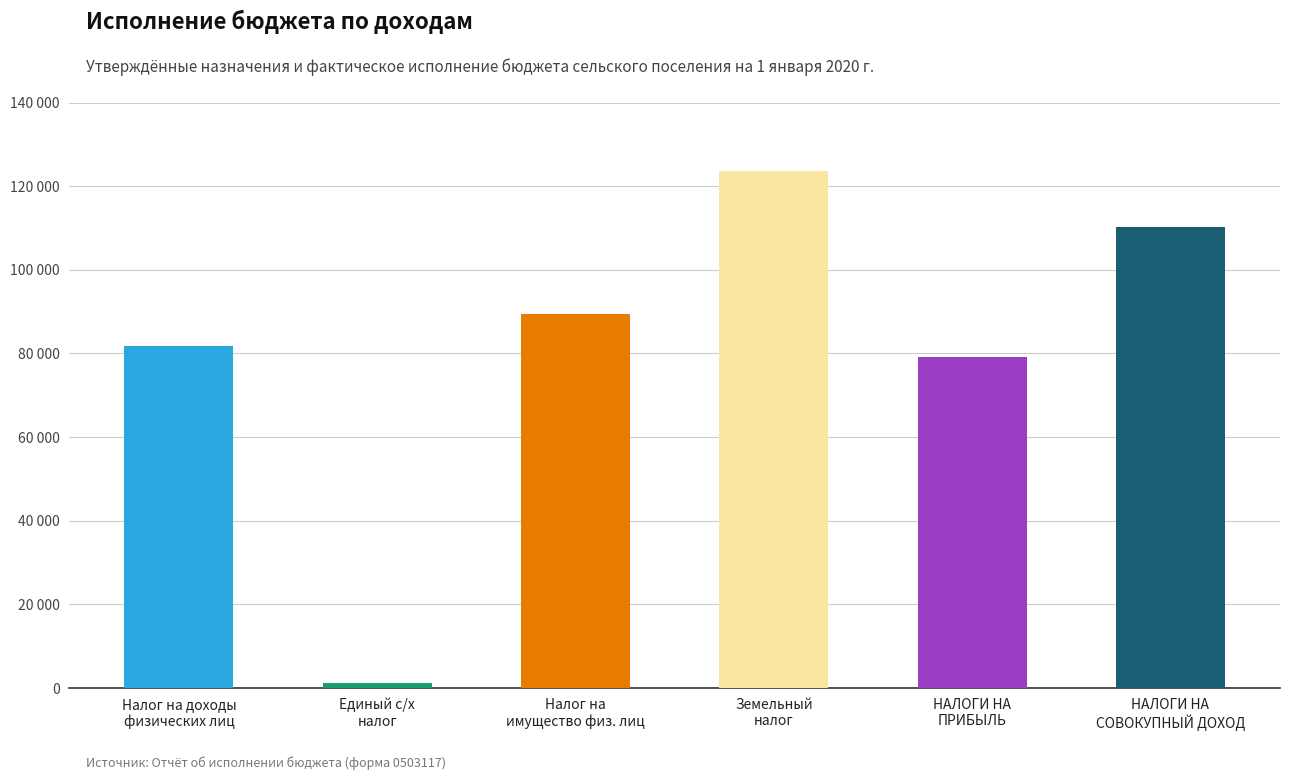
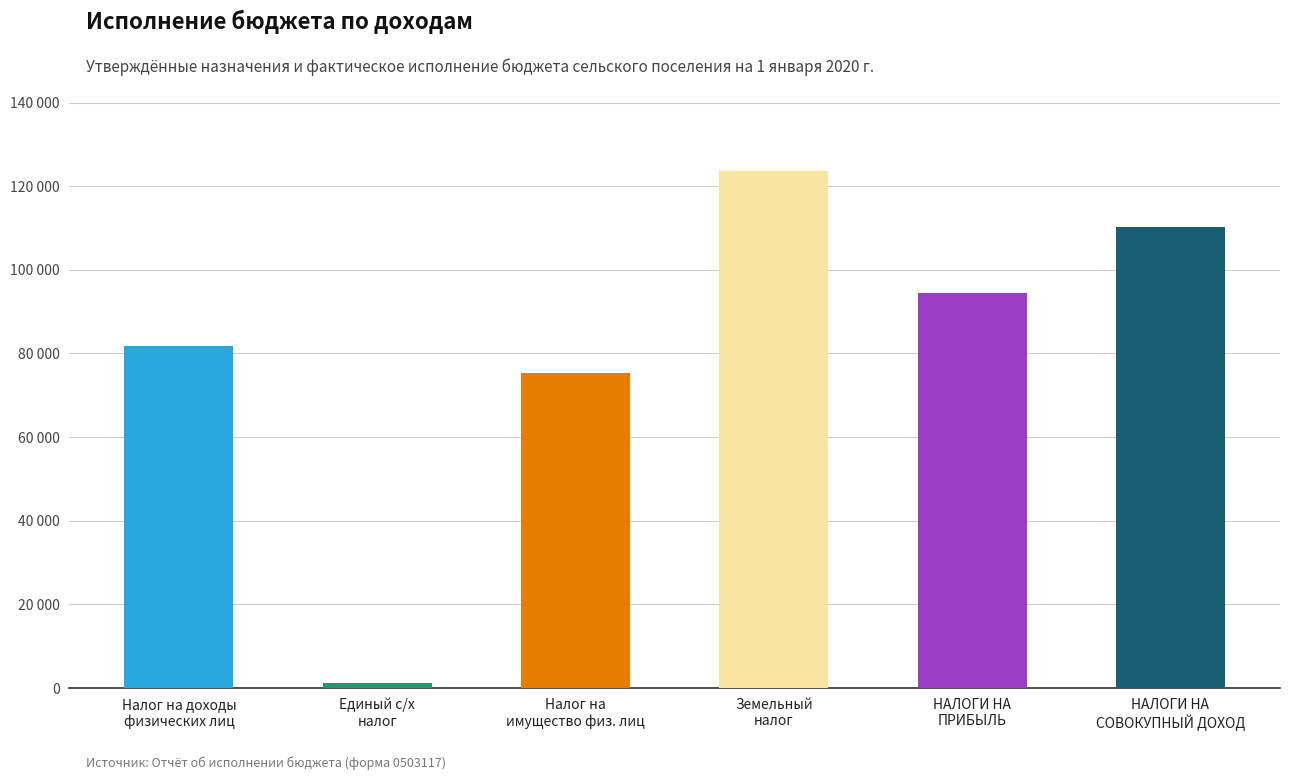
Налог на имущество физ. лиц: 89000 -> 75000
НАЛОГИ НА ПРИБЫЛЬ: 79000 -> 94000
